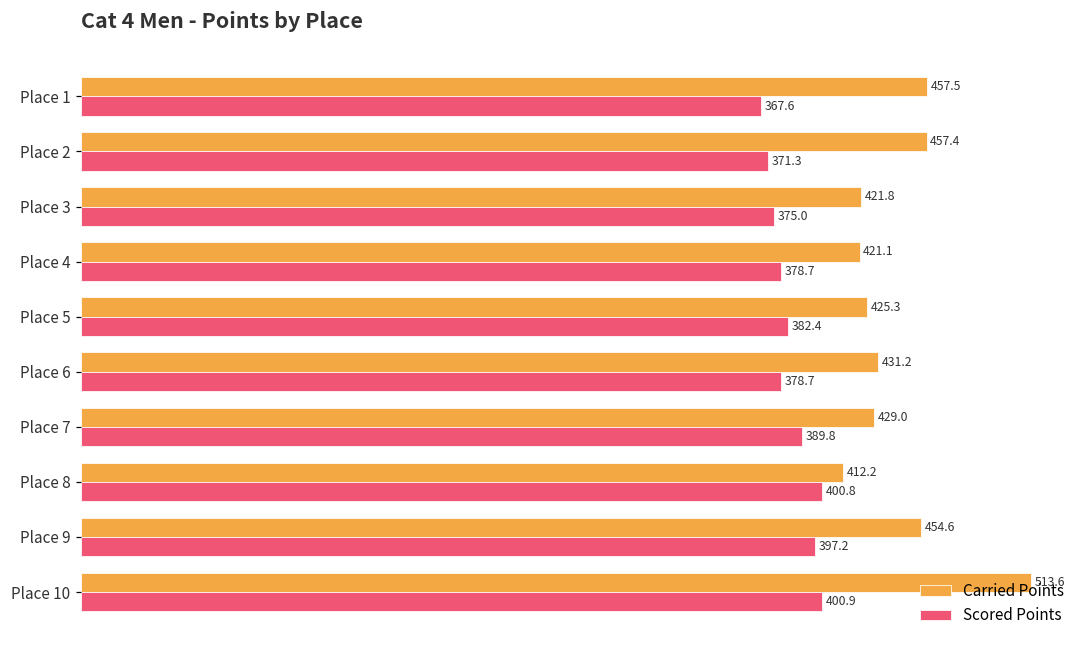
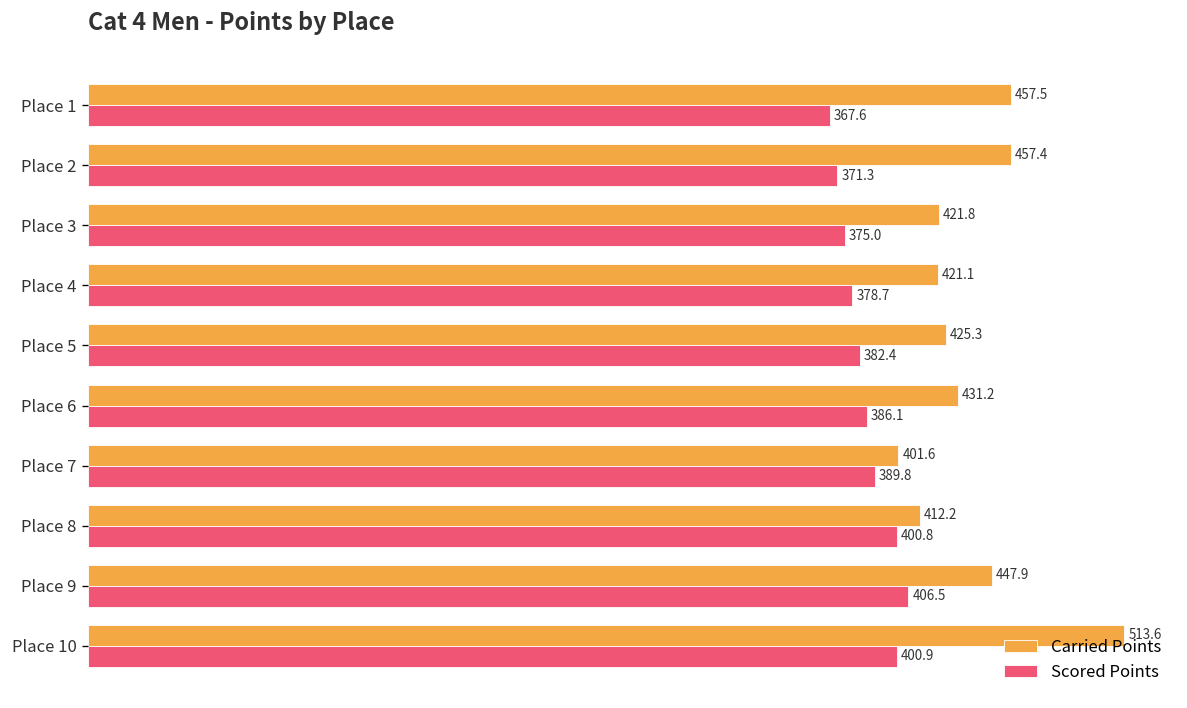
Scored Points, Place 6: 378.7 -> 386.1
Carried Points, Place 7: 429.0 -> 401.6
Carried Points, Place 9: 454.6 -> 447.9
Scored Points, Place 9: 397.2 -> 406.5
